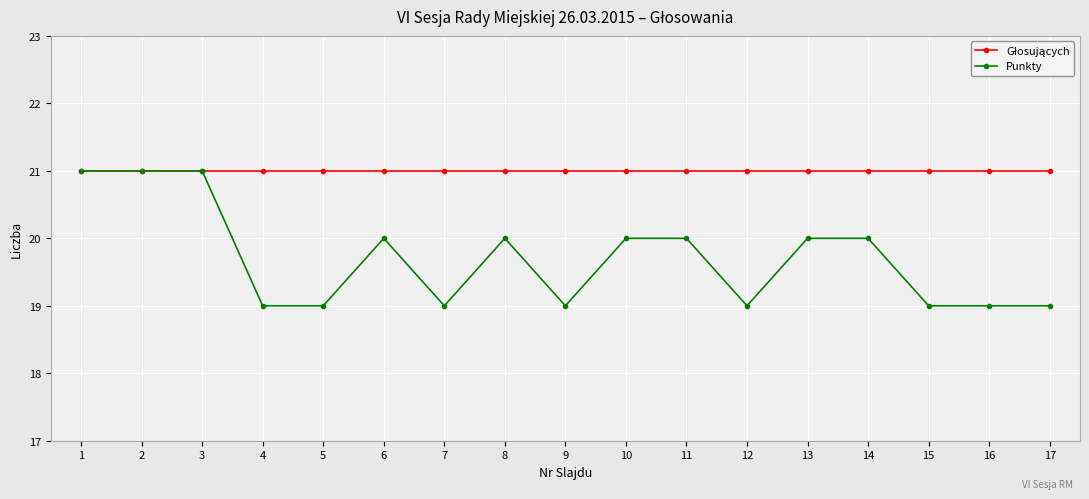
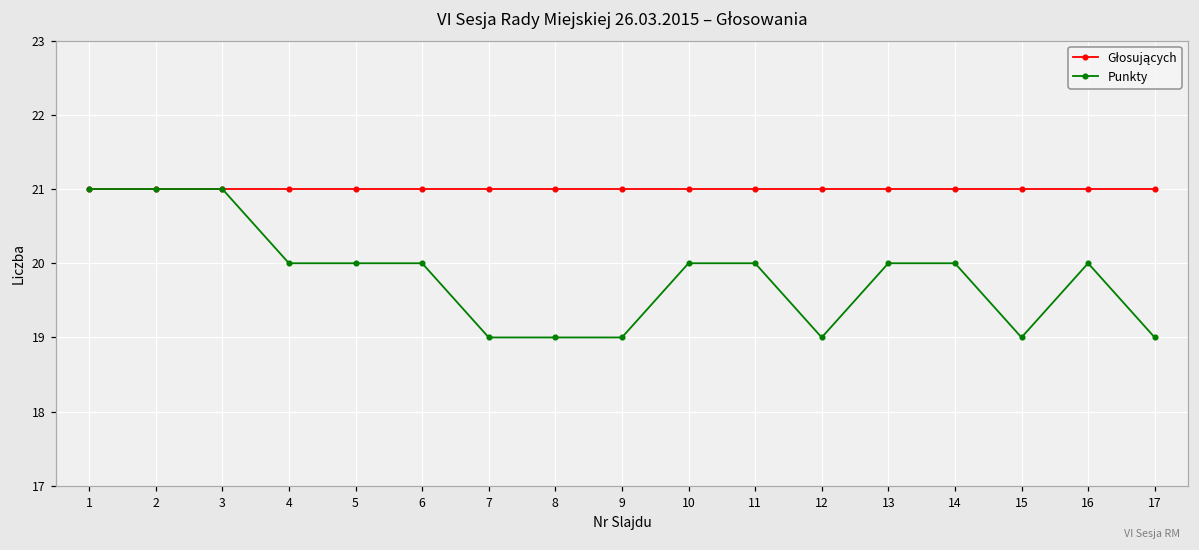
Punkty, 4: 19 -> 20
Punkty, 5: 19 -> 20
Punkty, 8: 20 -> 19
Punkty, 16: 19 -> 20
